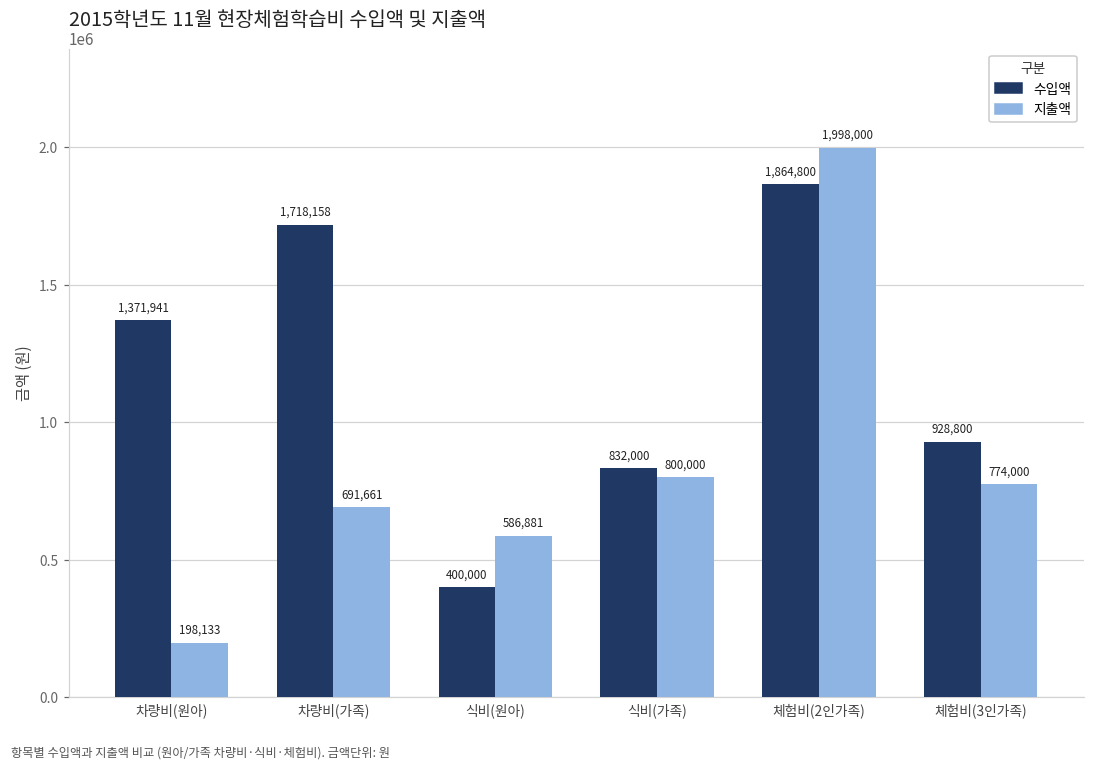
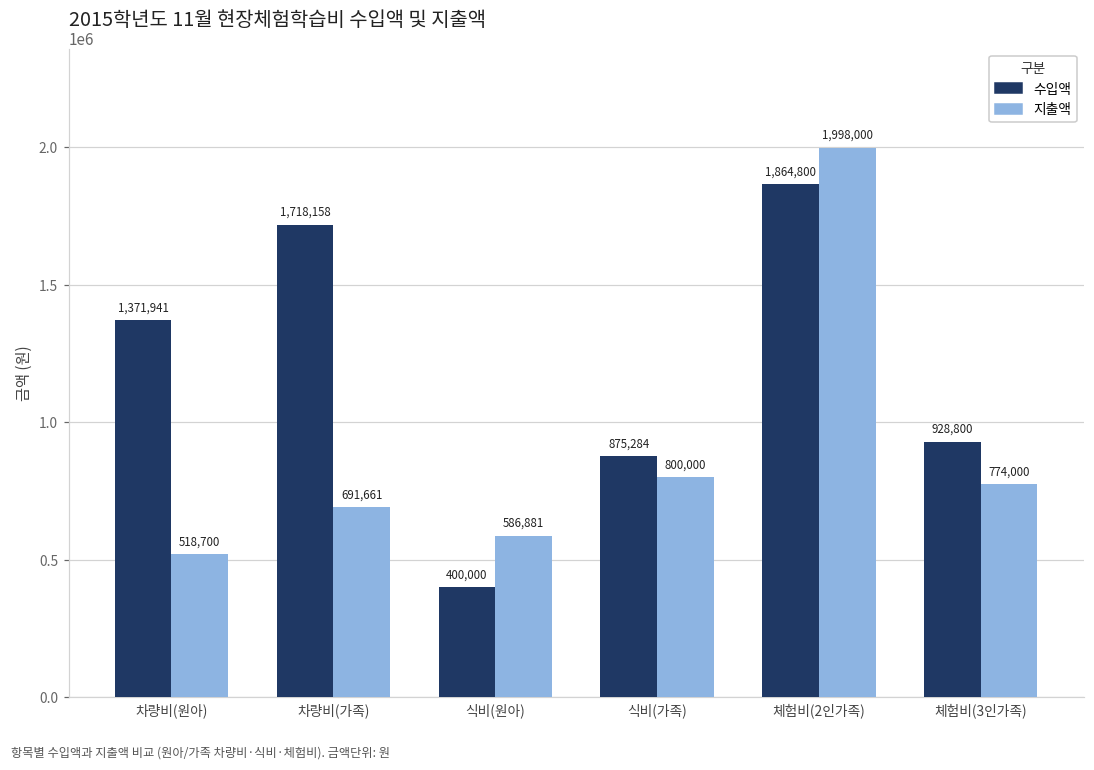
지출액, 차량비(원아): 198,133 -> 518,700
수입액, 식비(가족): 832,000 -> 875,284
